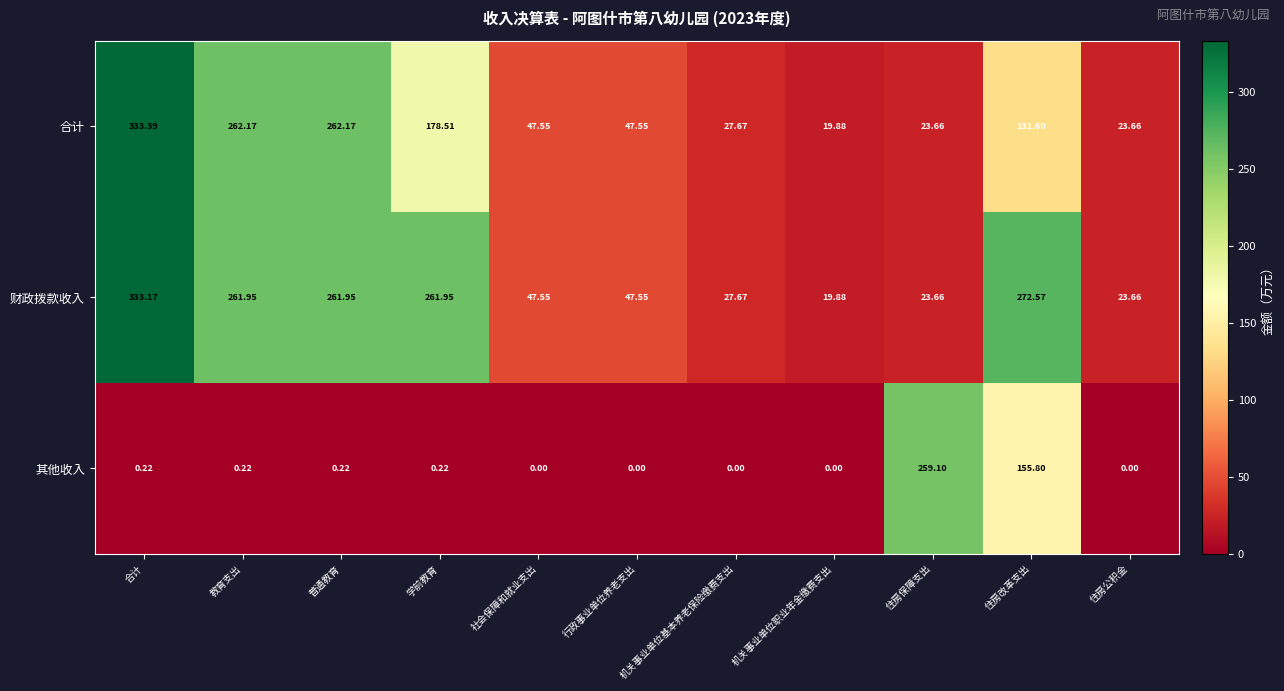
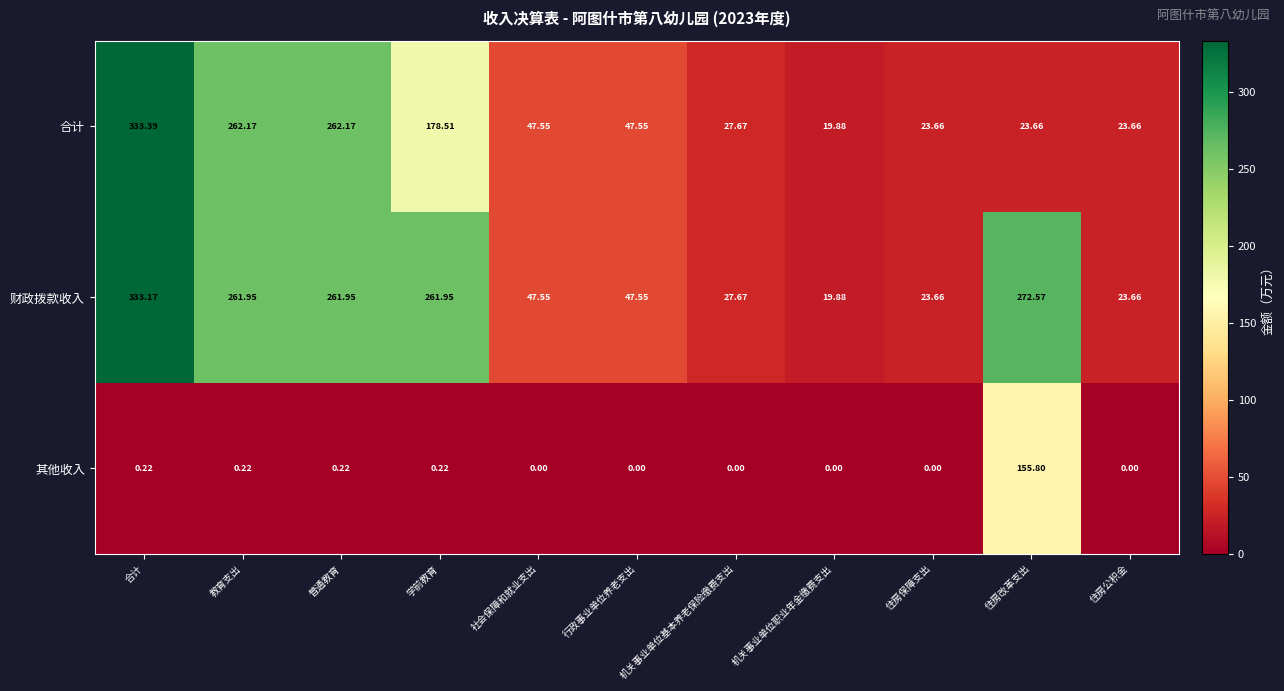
合计, 住房改革支出: 131.60 -> 23.66
其他收入, 住房保障支出: 259.10 -> 0.00
